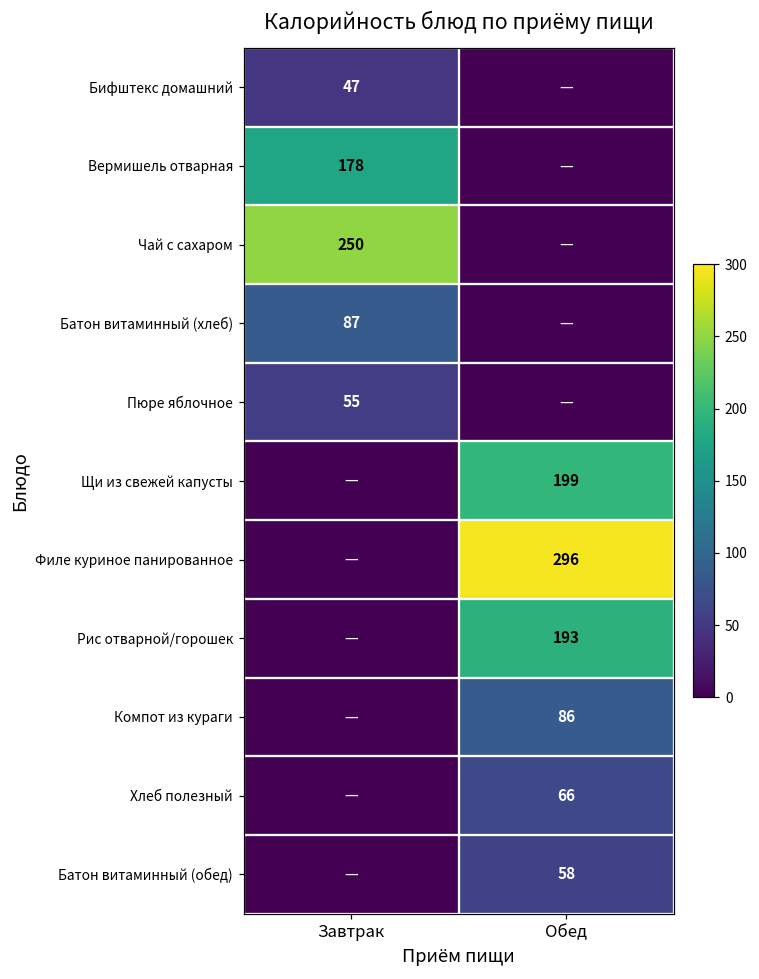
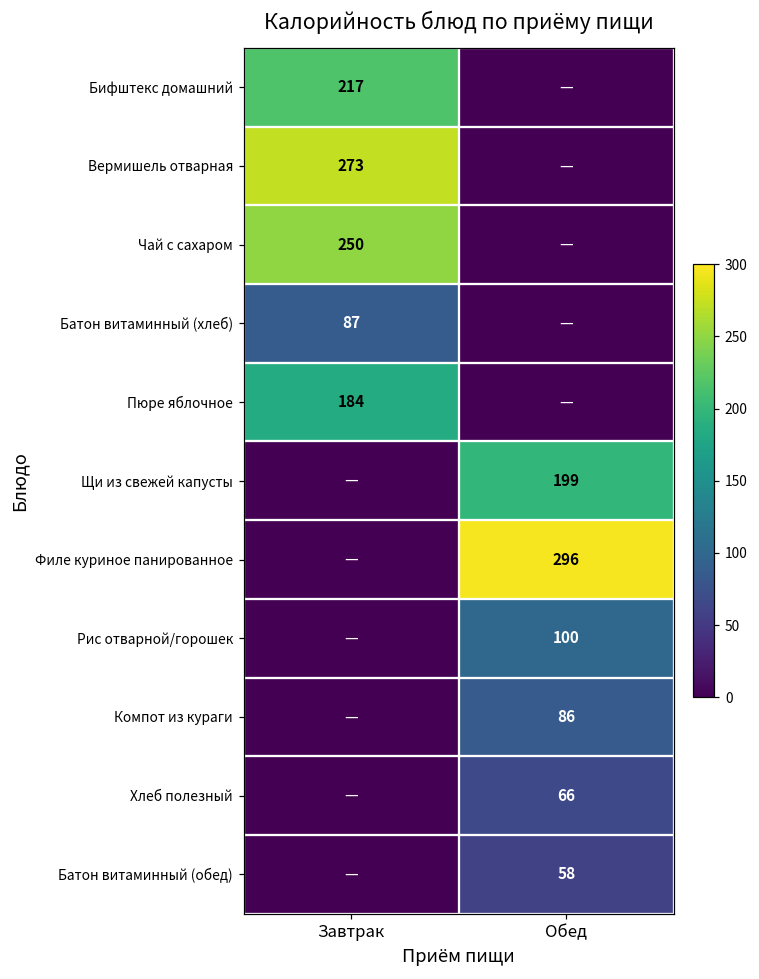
Бифштекс домашний, Завтрак: 47 -> 217
Вермишель отварная, Завтрак: 178 -> 273
Пюре яблочное, Завтрак: 55 -> 184
Рис отварной/горошек, Обед: 193 -> 100
